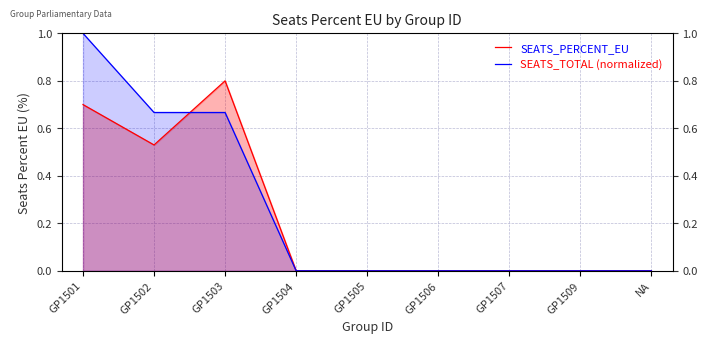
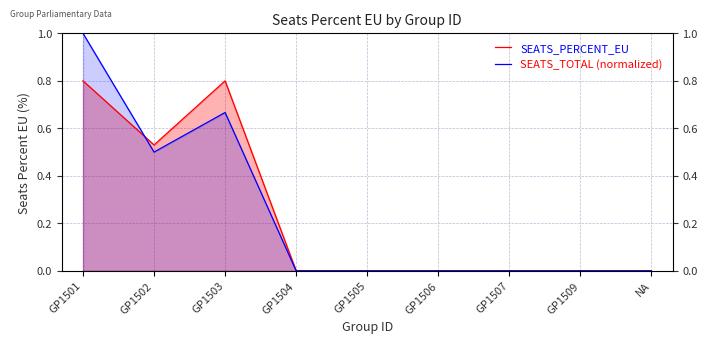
SEATS_PERCENT_EU, GP1501: 0.7 -> 0.8
SEATS_TOTAL (normalized), GP1502: 0.67 -> 0.50
